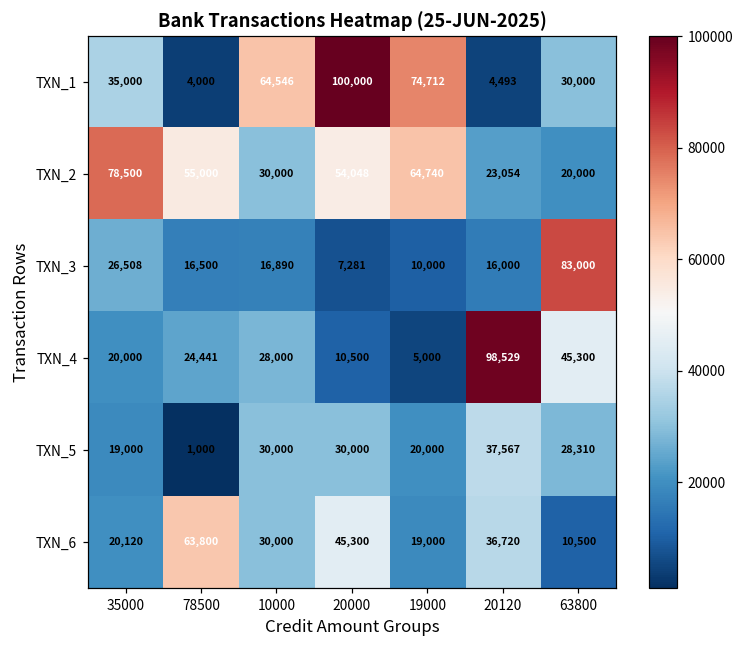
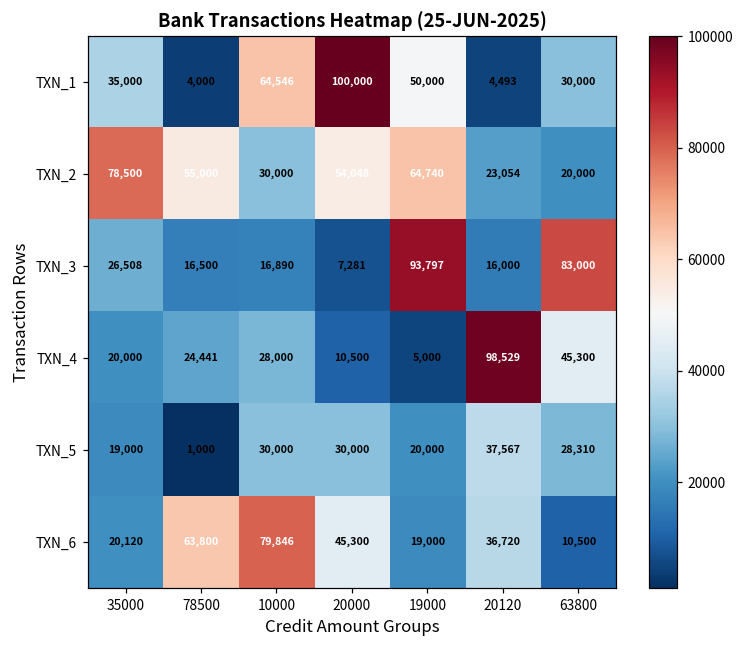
TXN_1, 19000: 74,712 -> 50,000
TXN_3, 19000: 10,000 -> 93,797
TXN_6, 10000: 30,000 -> 79,846
